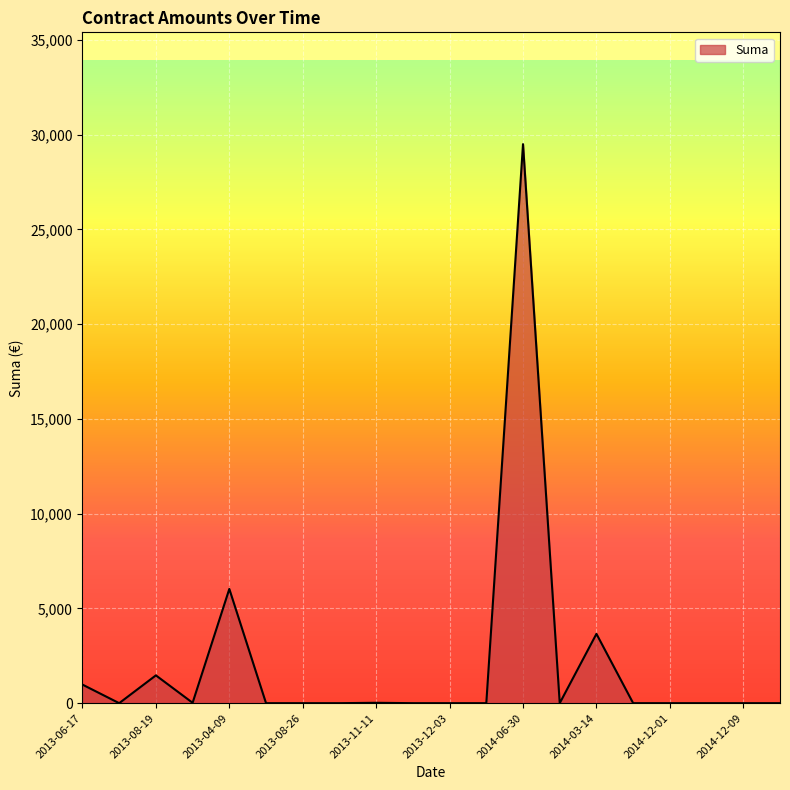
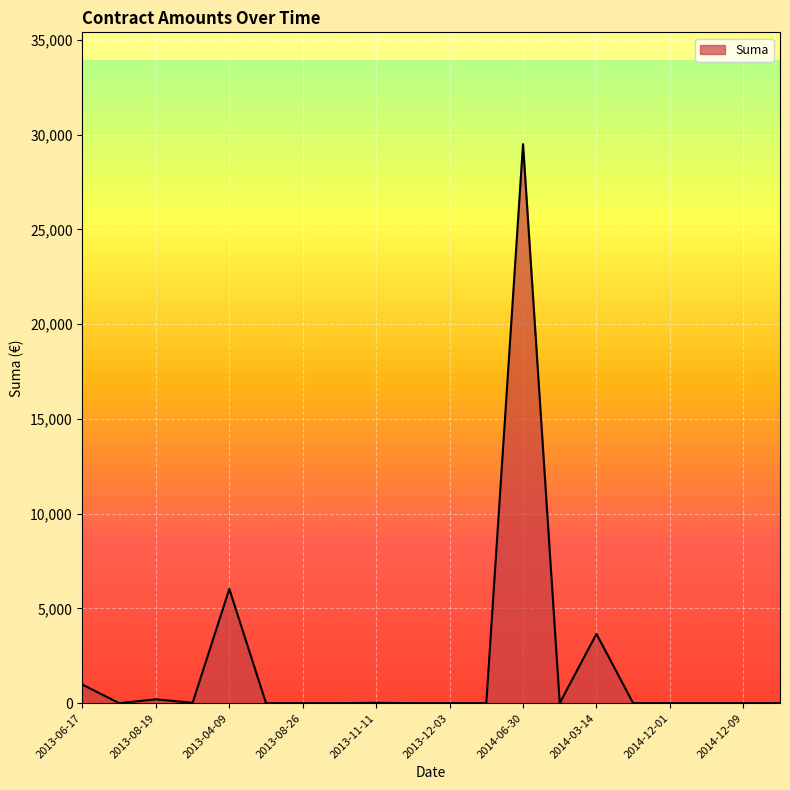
2013-08-19: 1,500 -> 200
